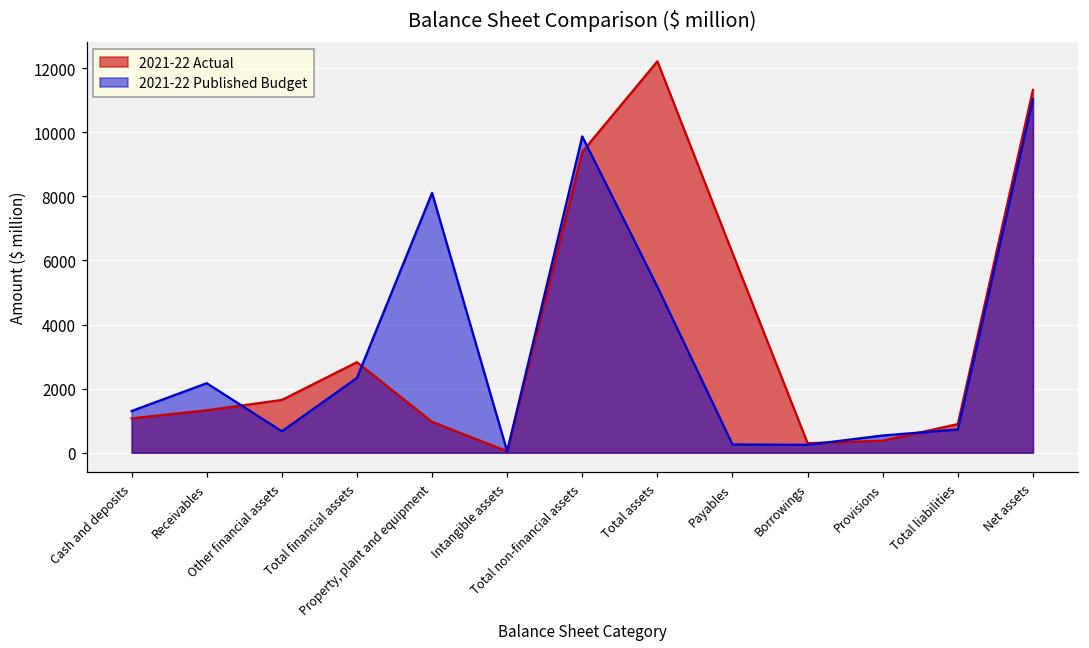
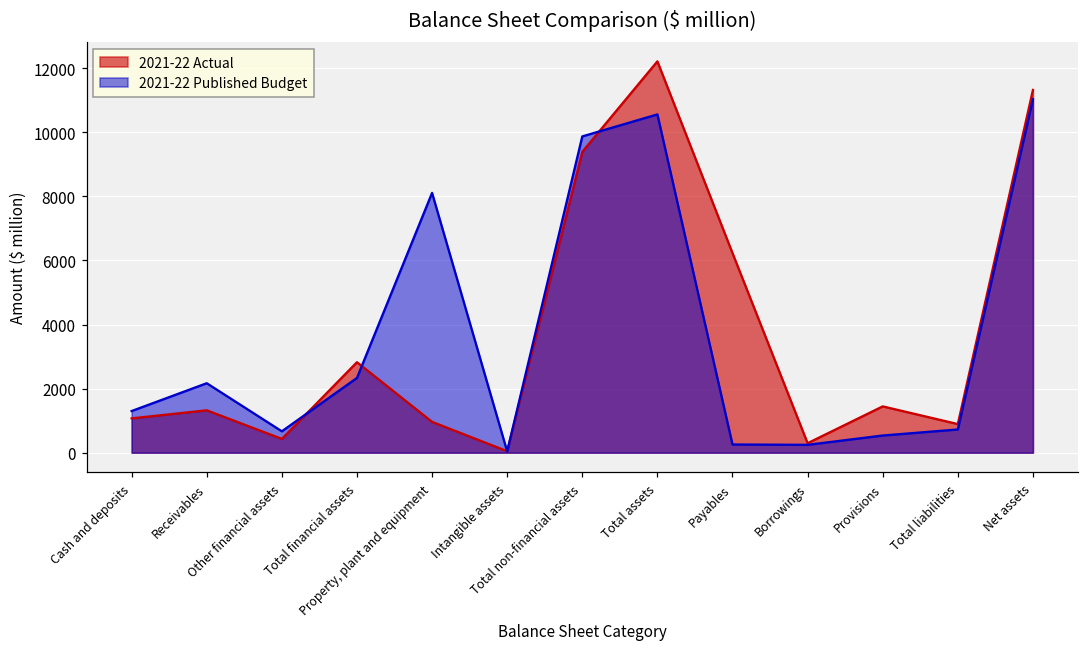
2021-22 Actual, Other financial assets: 1600 -> 400
2021-22 Published Budget, Total assets: 5200 -> 10600
2021-22 Actual, Provisions: 400 -> 1400
